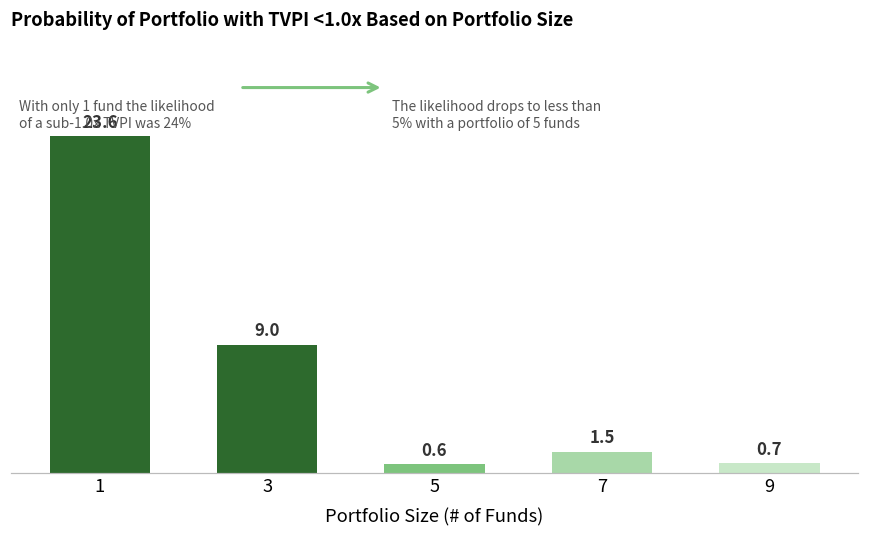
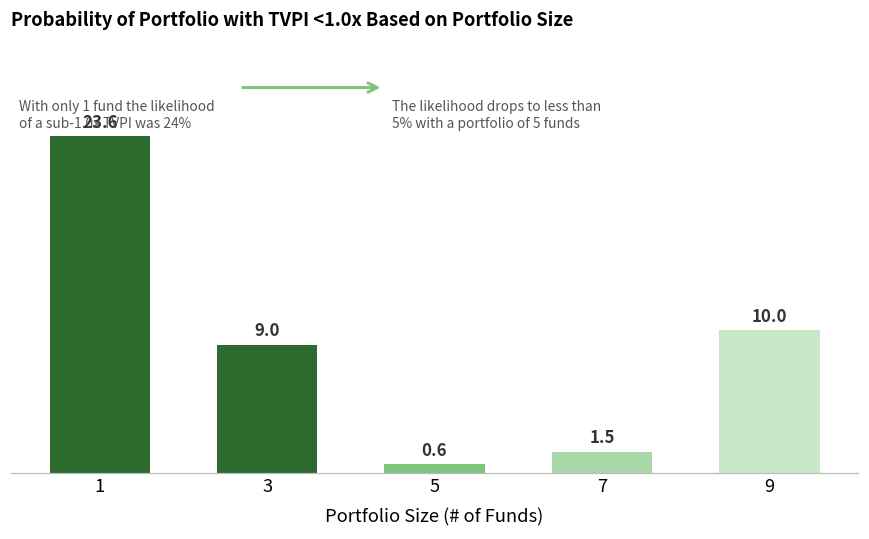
9: 0.7 -> 10.0
